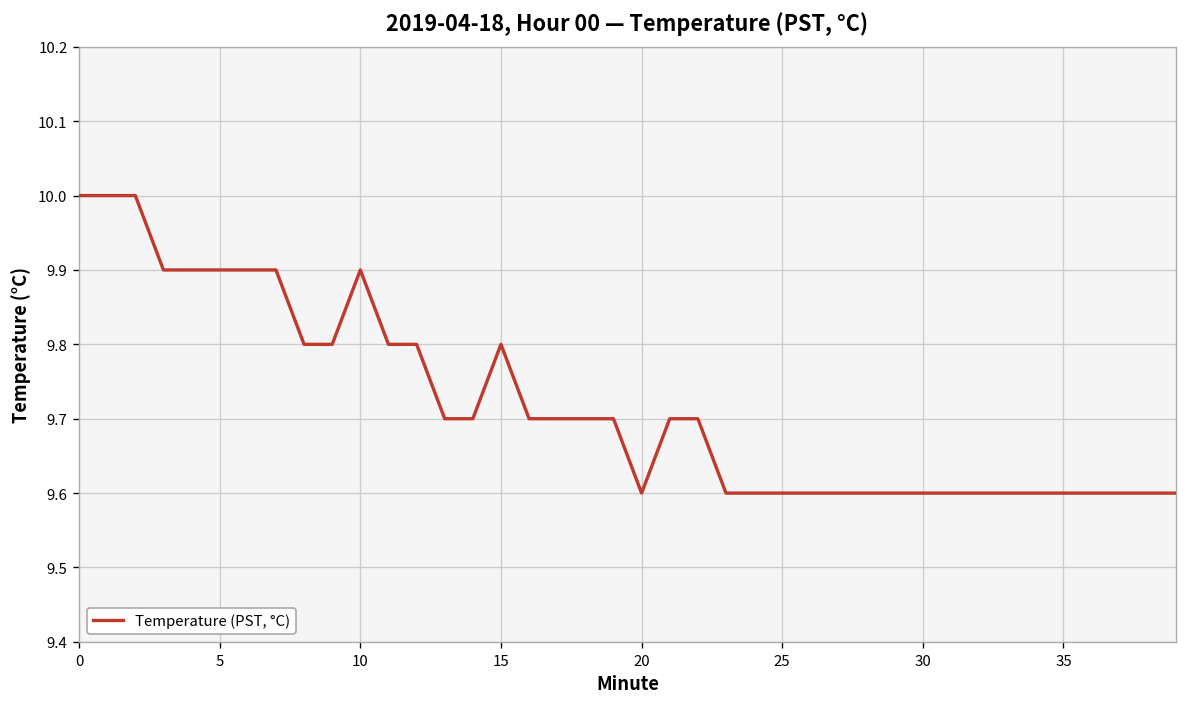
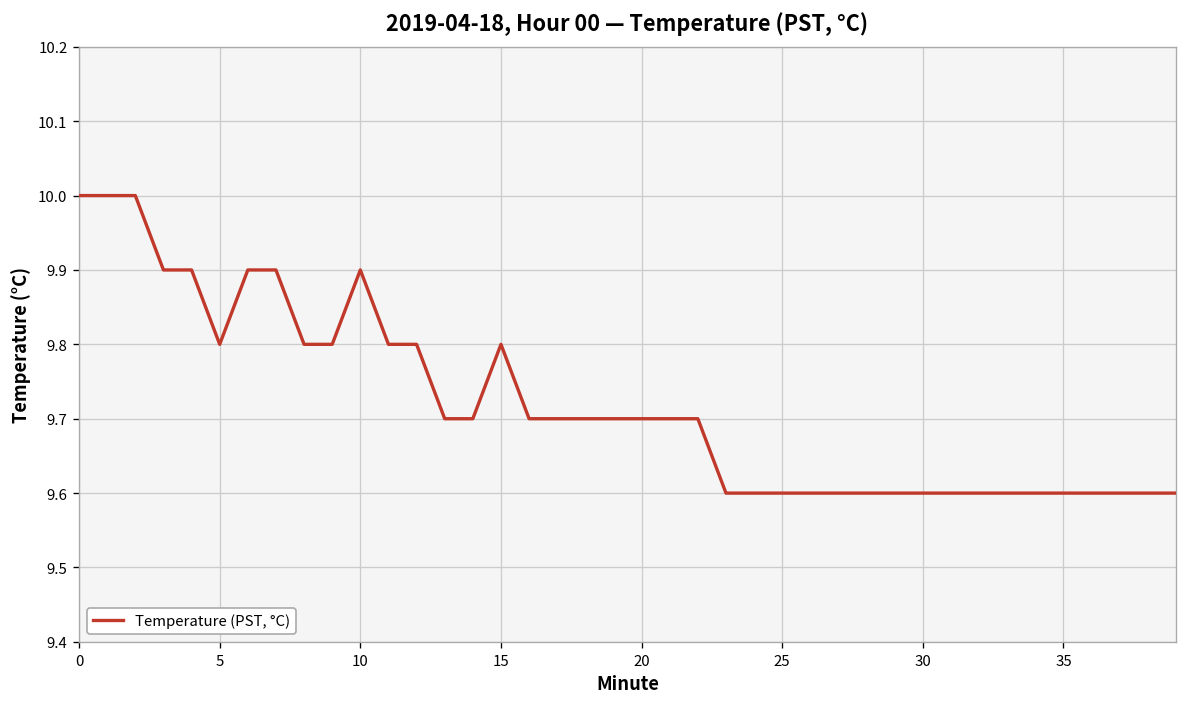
5: 9.9 -> 9.8
20: 9.6 -> 9.7
